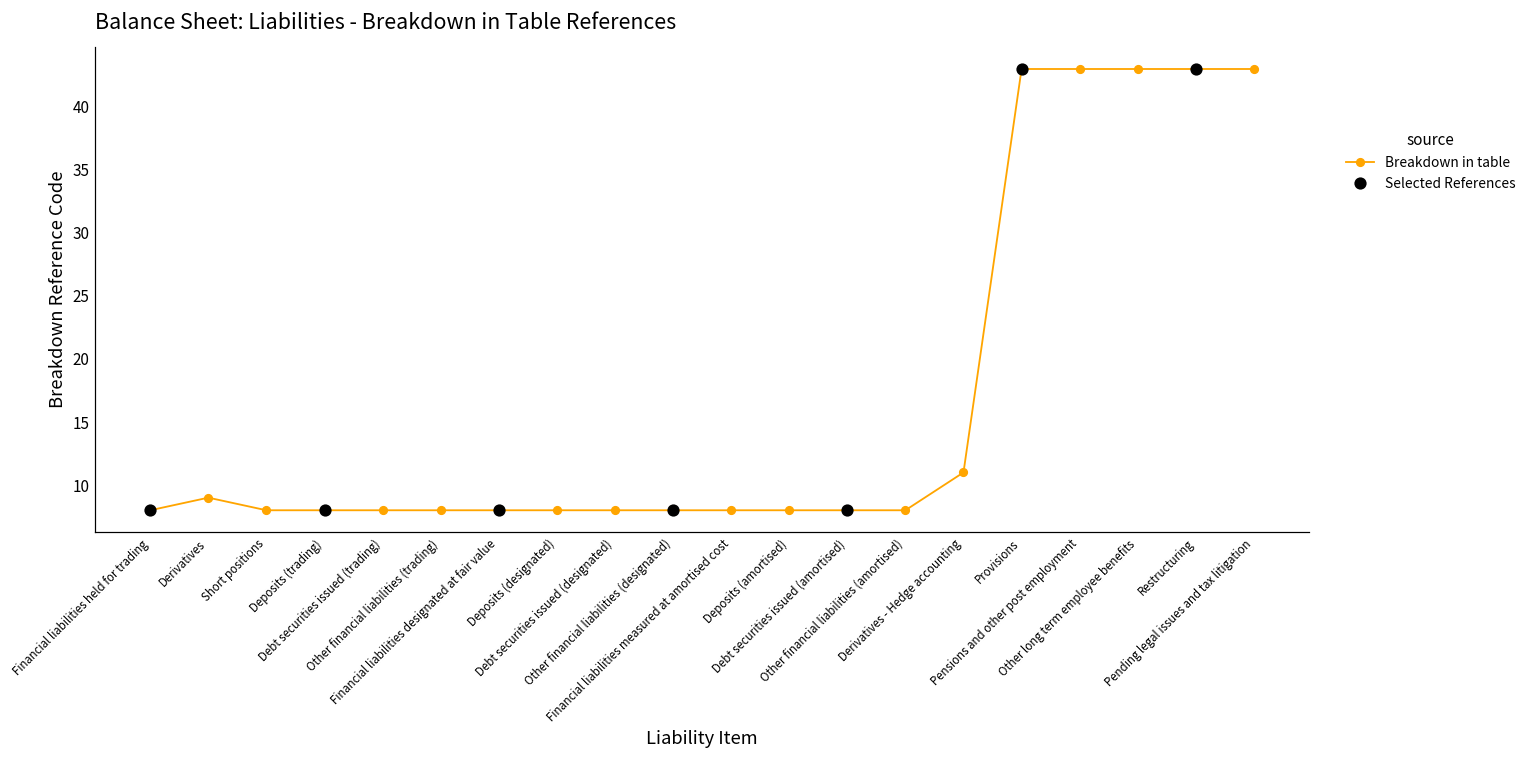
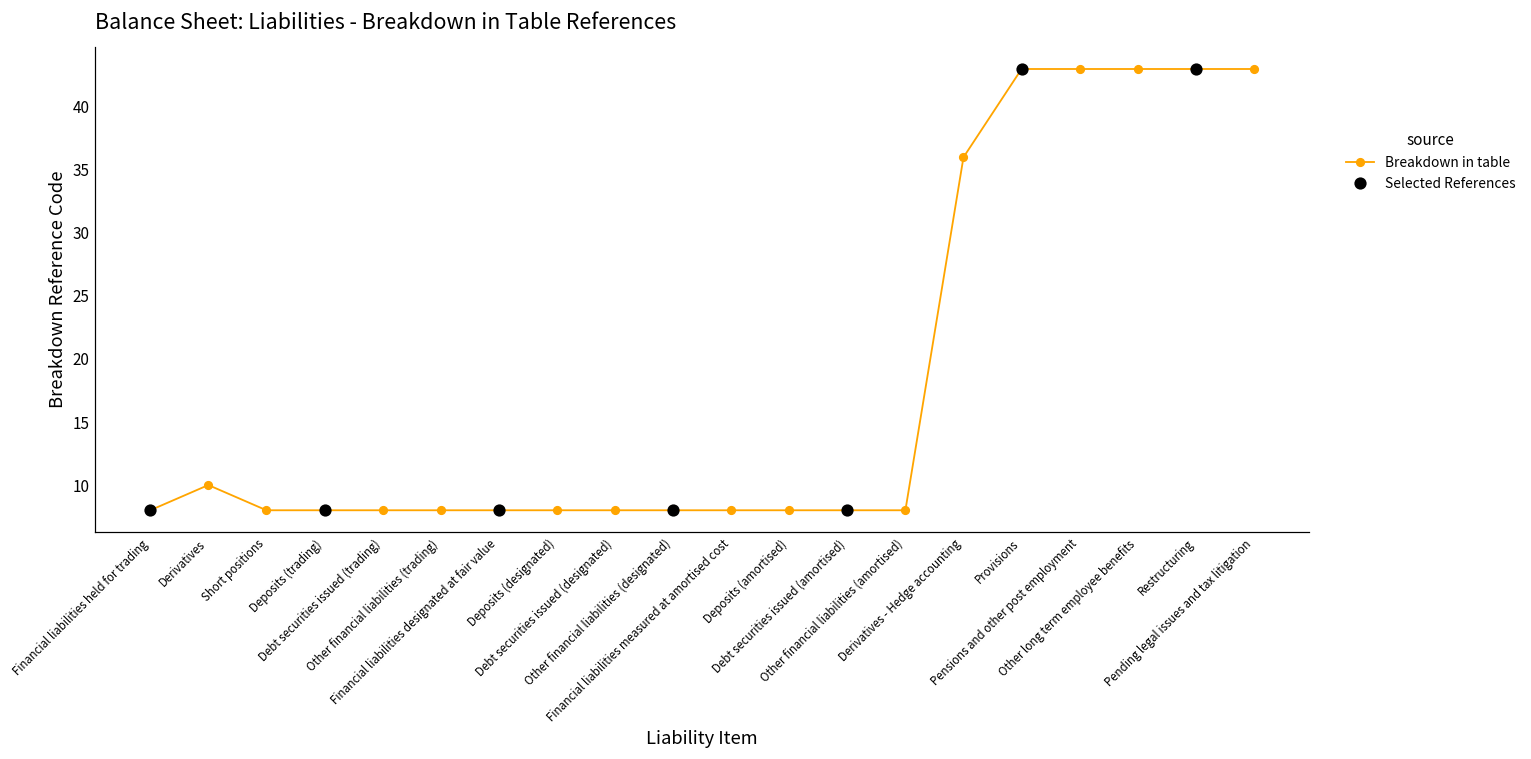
Breakdown in table, Derivatives: 9 -> 10
Breakdown in table, Derivatives - Hedge accounting: 11 -> 36
